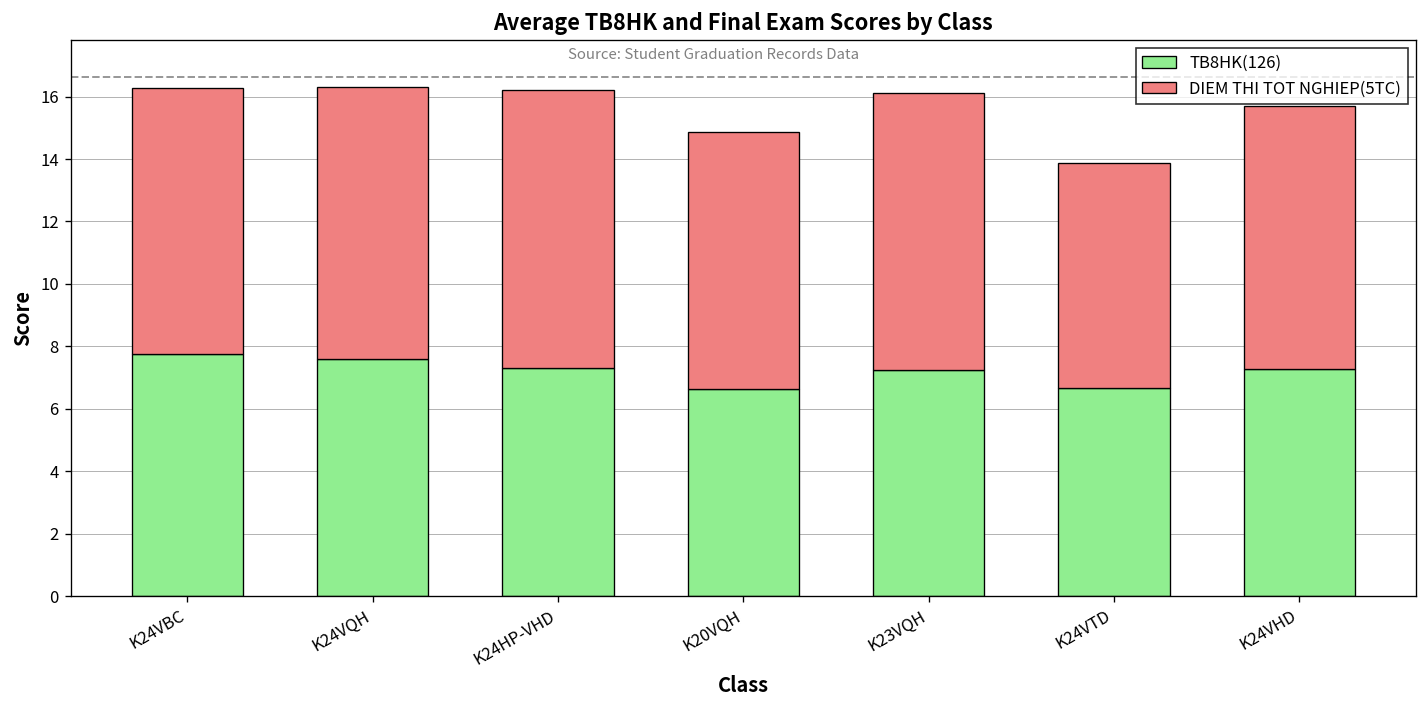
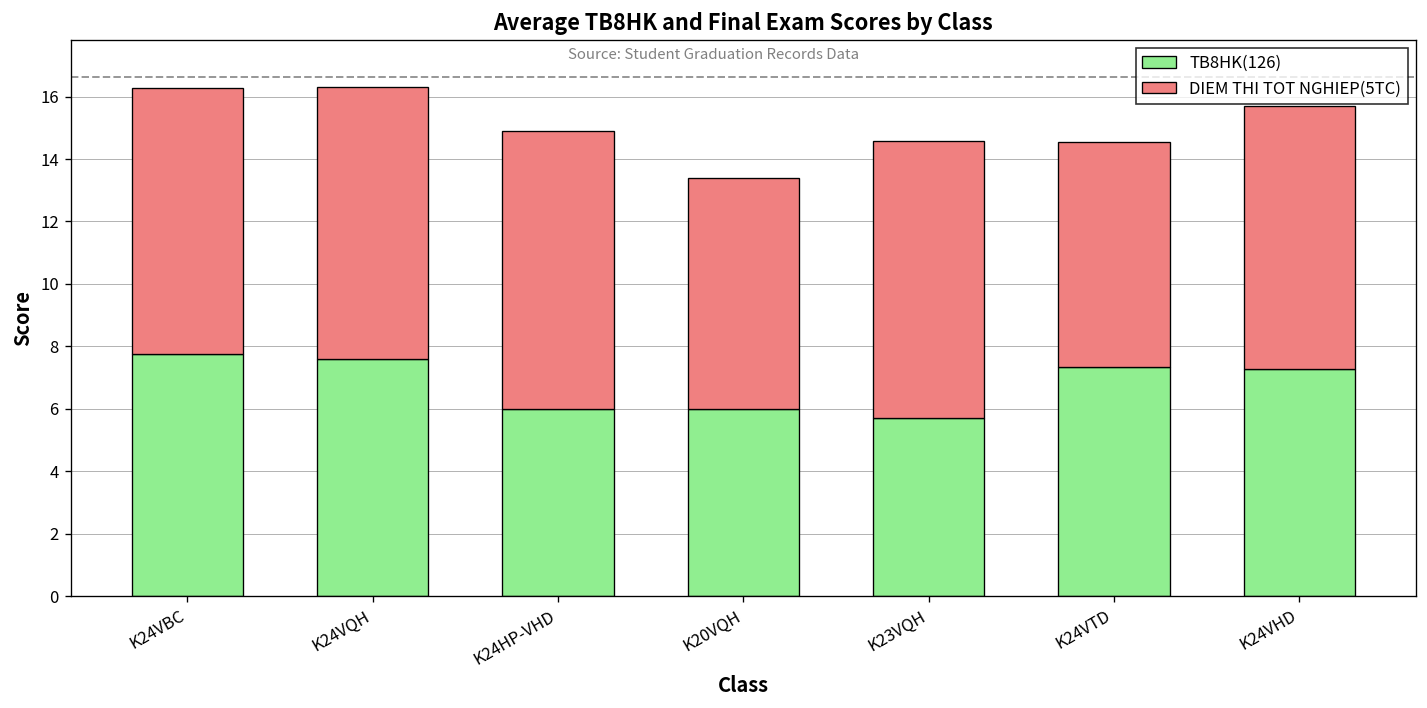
TB8HK(126), K24HP-VHD: 7.3 -> 6.0
TB8HK(126), K20VQH: 6.7 -> 6.0
DIEM THI TOT NGHIEP(5TC), K20VQH: 8.2 -> 7.4
TB8HK(126), K23VQH: 7.3 -> 5.7
TB8HK(126), K24VTD: 6.7 -> 7.4
